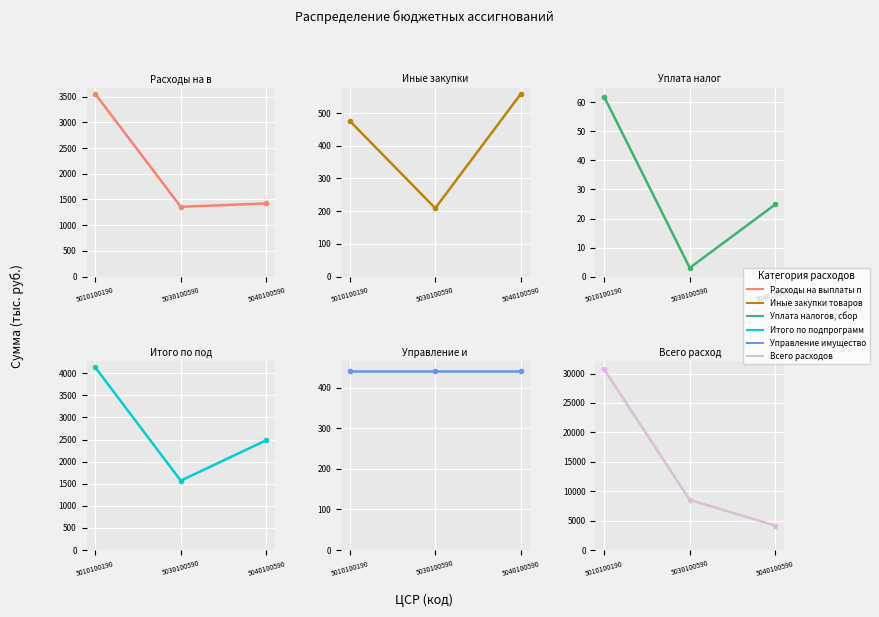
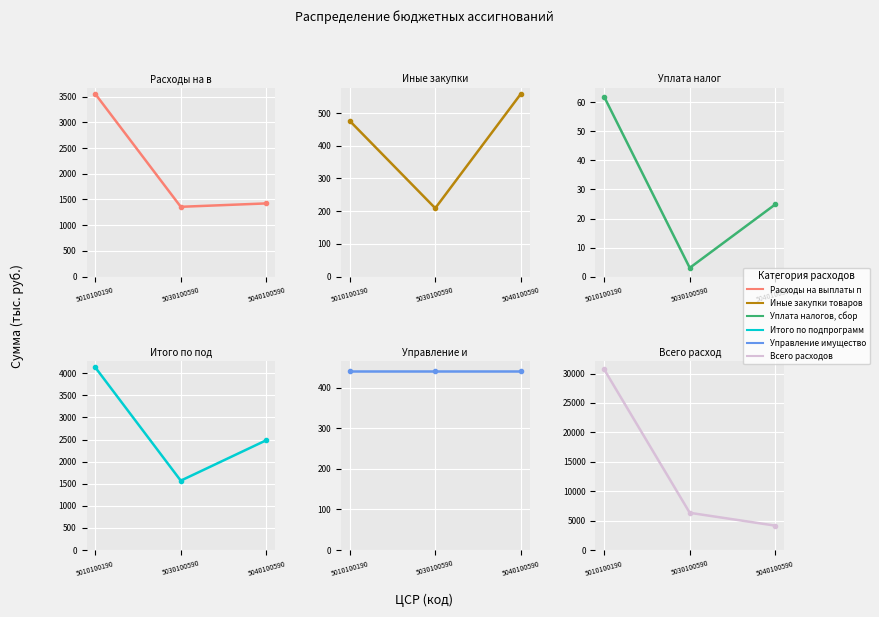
Всего расход, 5030100590: 9000 -> 6000
